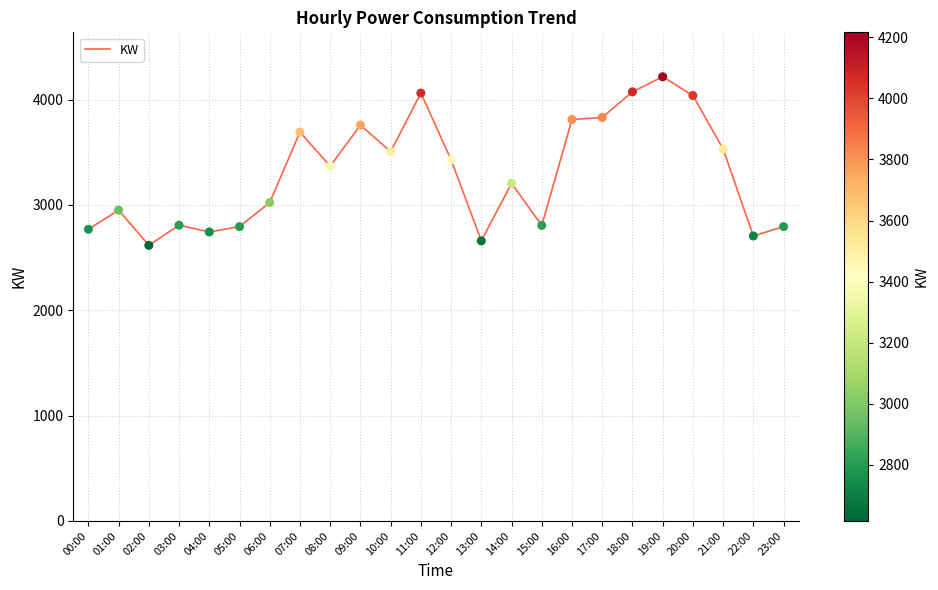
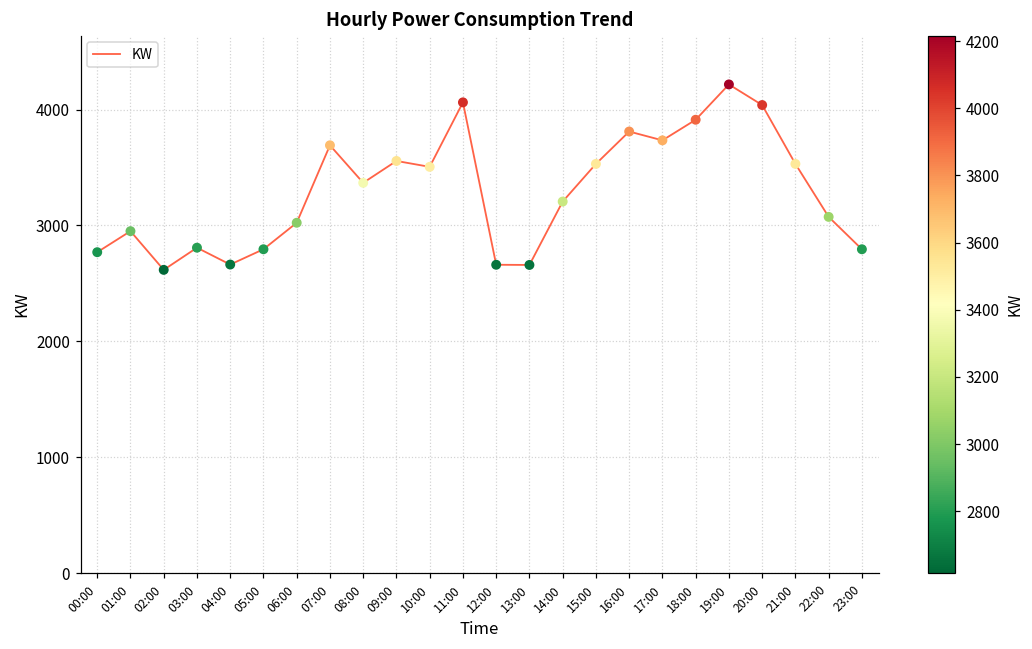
04:00: 2740 -> 2660
09:00: 3760 -> 3560
12:00: 3430 -> 2660
15:00: 2800 -> 3530
17:00: 3830 -> 3730
18:00: 4070 -> 3910
22:00: 2700 -> 3070
